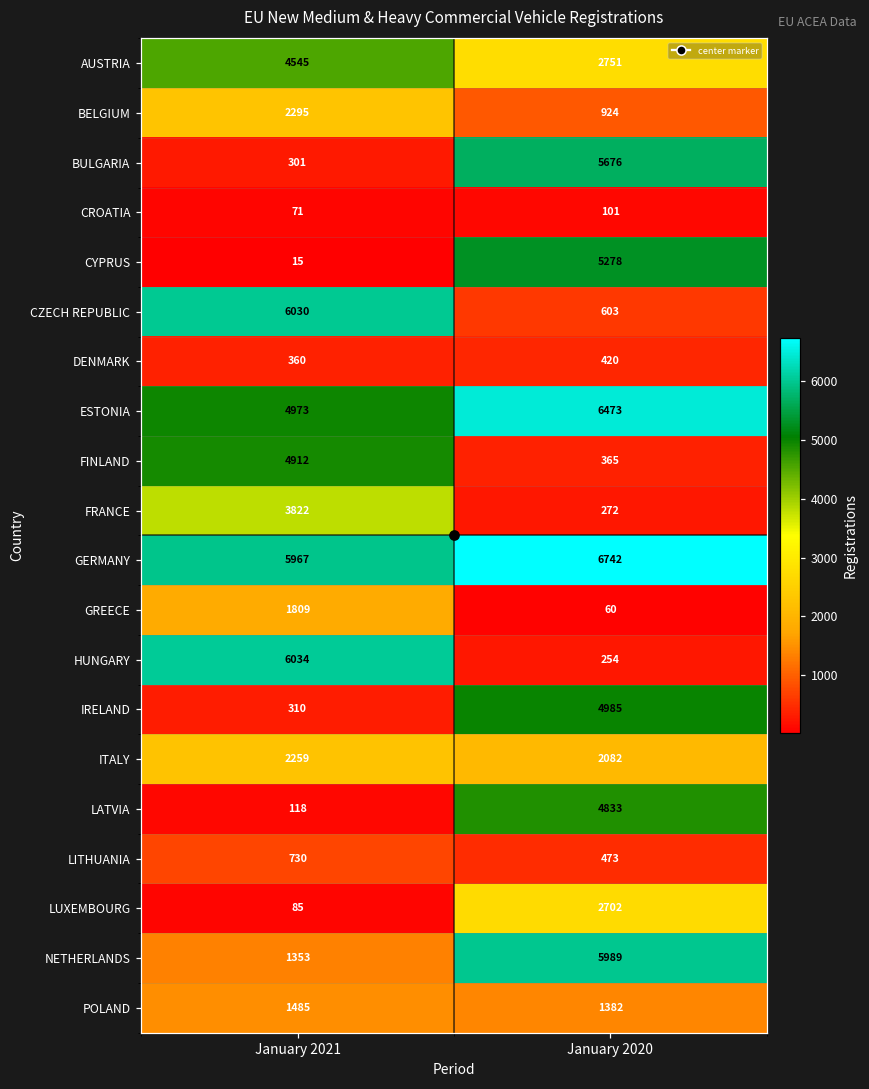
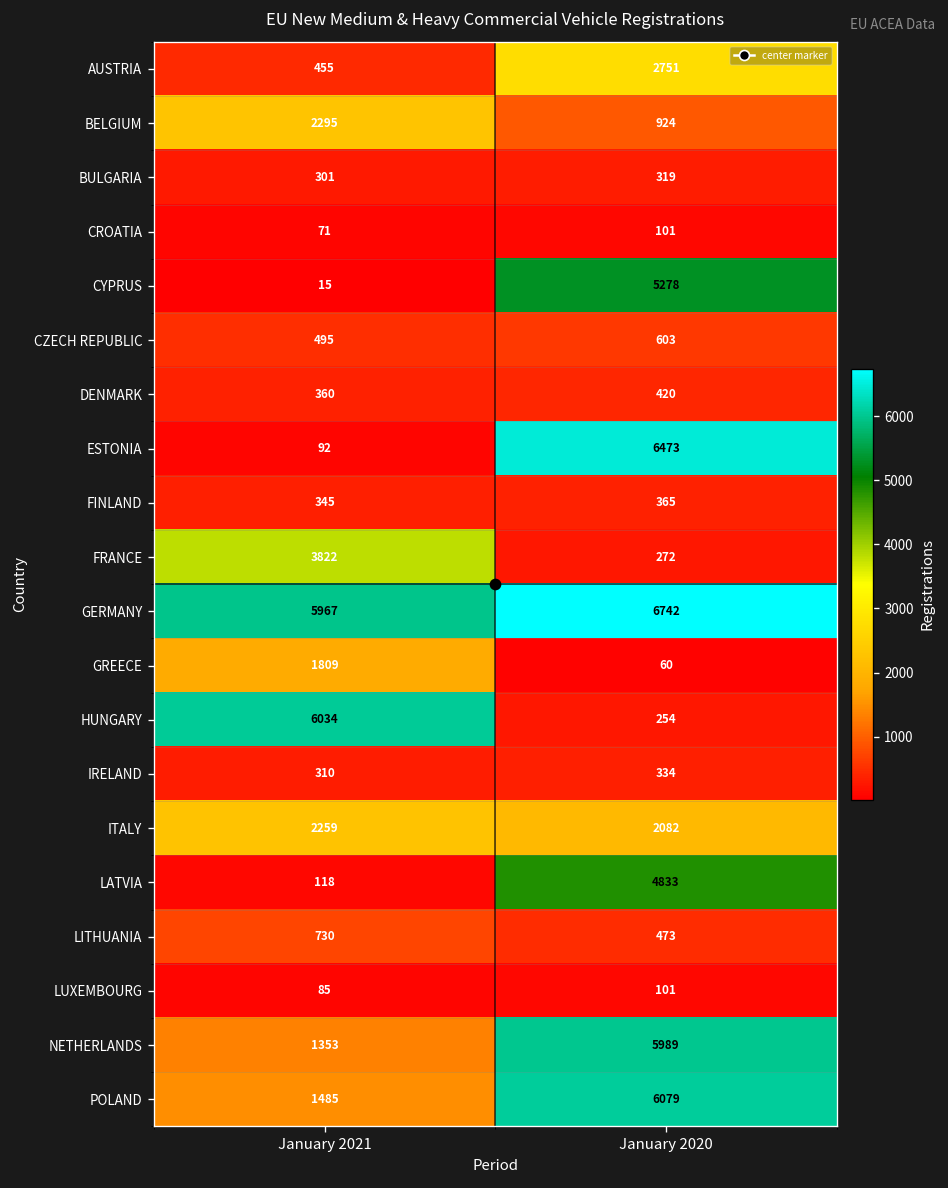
AUSTRIA, January 2021: 4545 -> 455
BULGARIA, January 2020: 5676 -> 319
CZECH REPUBLIC, January 2021: 6030 -> 495
ESTONIA, January 2021: 4973 -> 92
FINLAND, January 2021: 4912 -> 345
IRELAND, January 2020: 4985 -> 334
LUXEMBOURG, January 2020: 2702 -> 101
POLAND, January 2020: 1382 -> 6079
